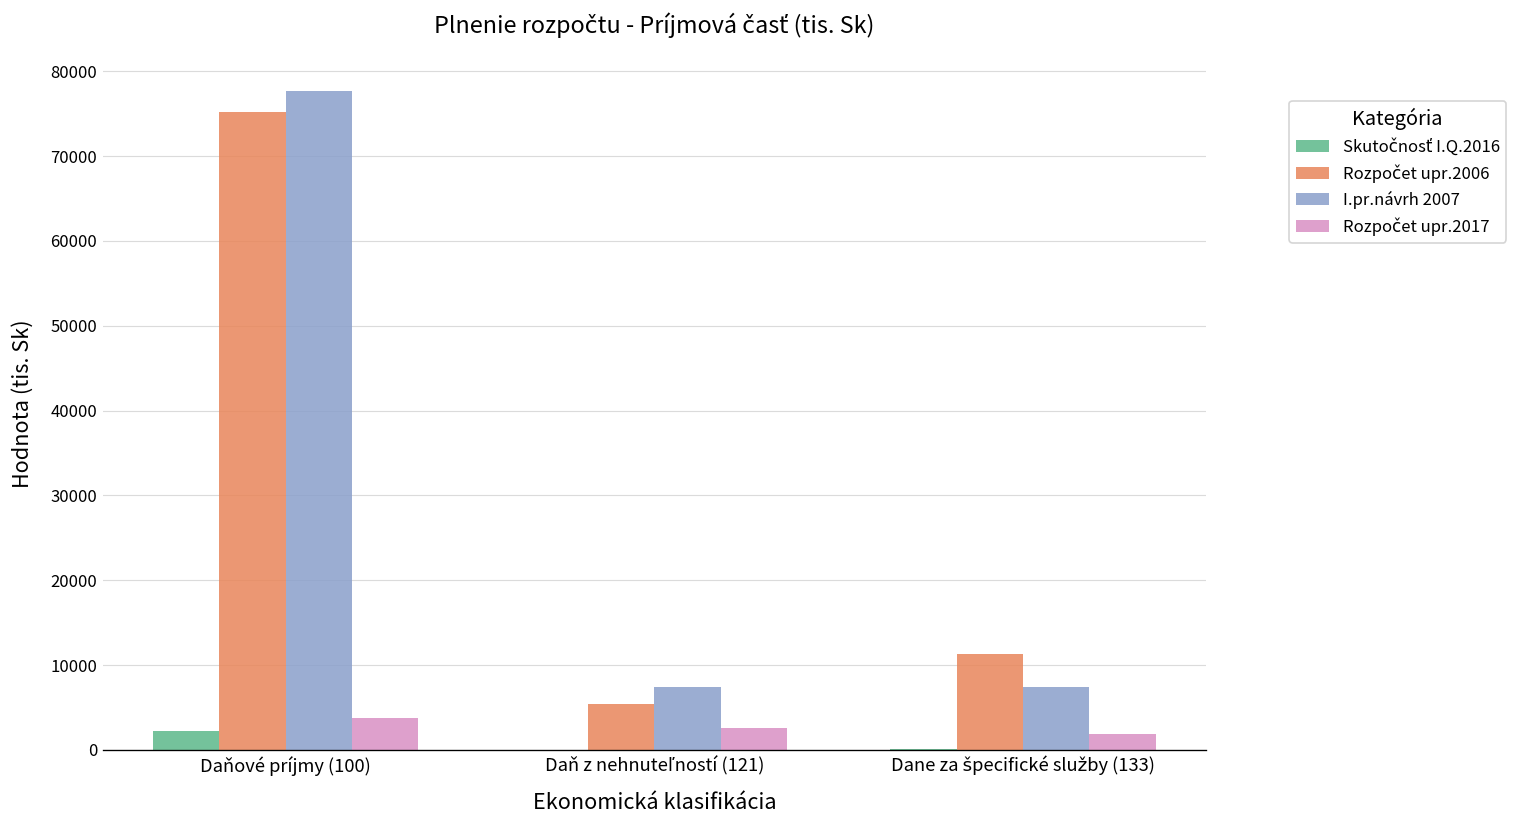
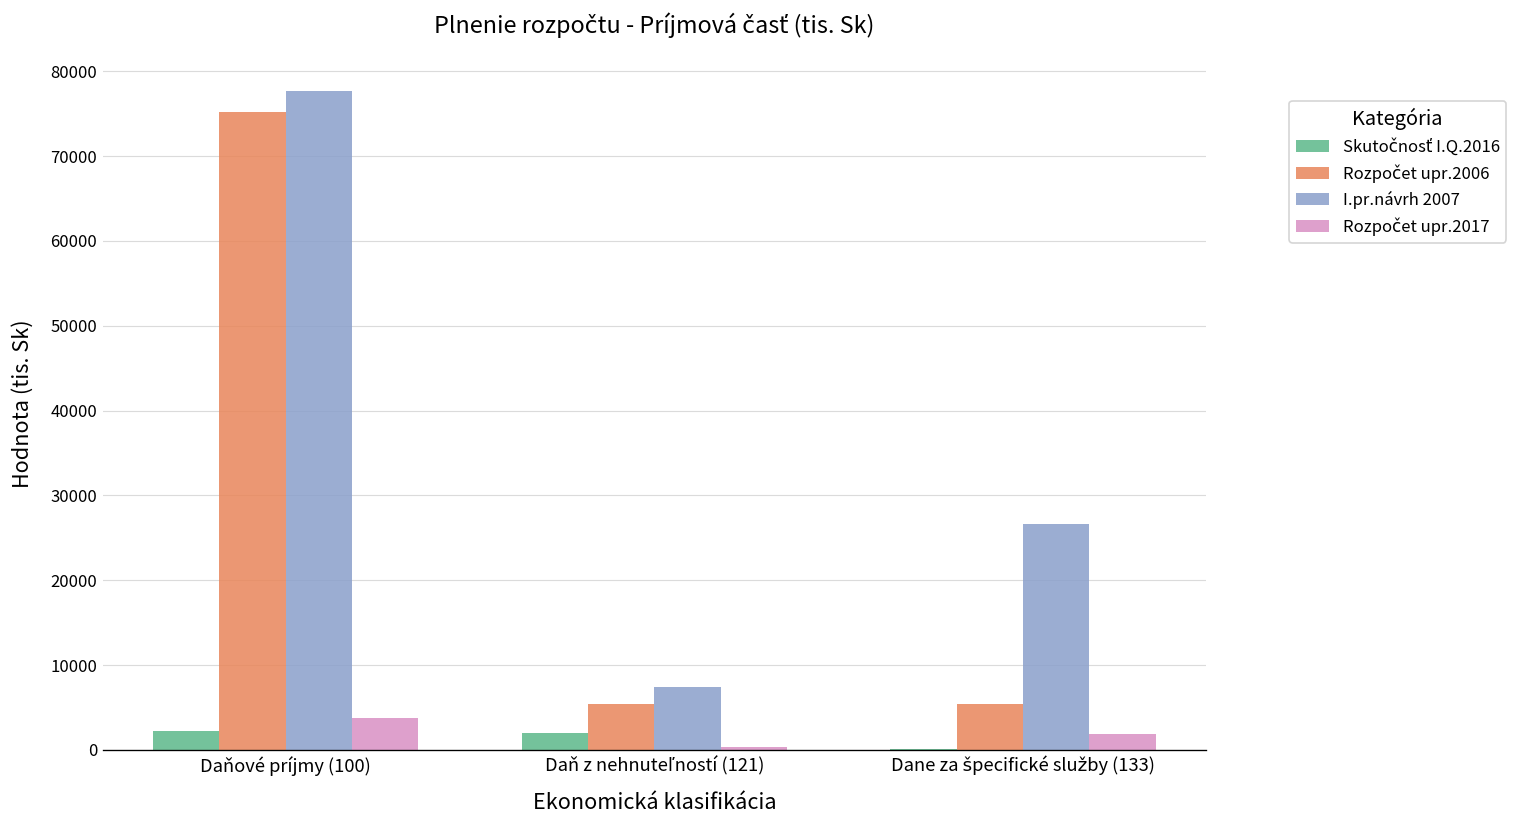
Skutočnosť I.Q.2016, Daň z nehnuteľností (121): 0 -> 2000
Rozpočet upr.2017, Daň z nehnuteľností (121): 3000 -> 0
Rozpočet upr.2006, Dane za špecifické služby (133): 11000 -> 5000
I.pr.návrh 2007, Dane za špecifické služby (133): 7000 -> 27000
